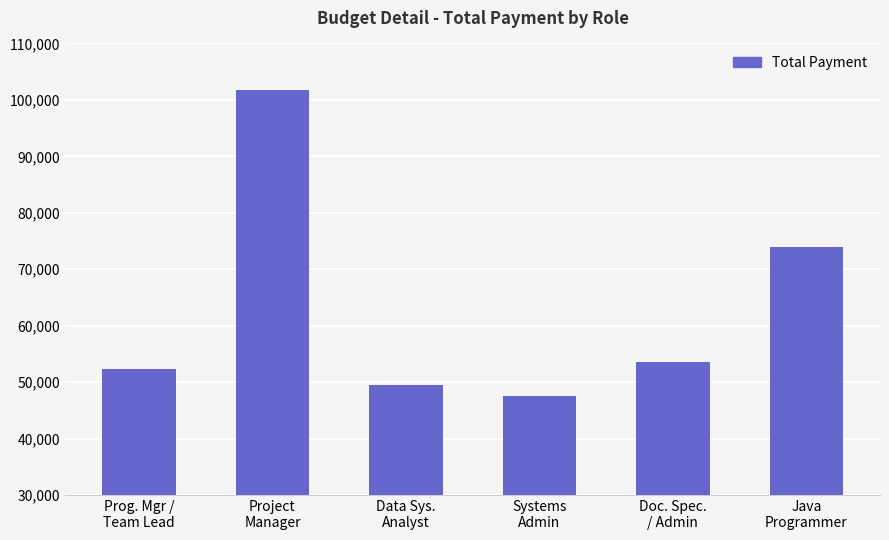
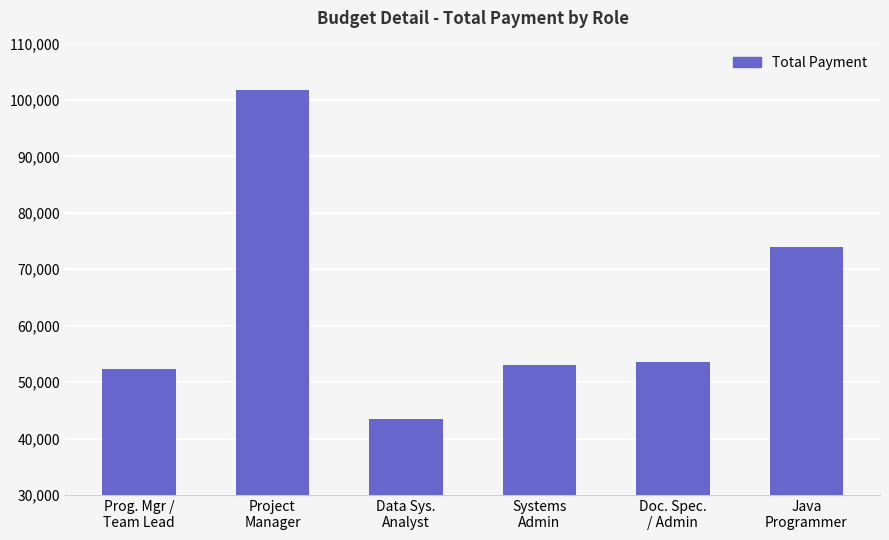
Data Sys. Analyst: 50,000 -> 43,000
Systems Admin: 48,000 -> 53,000
